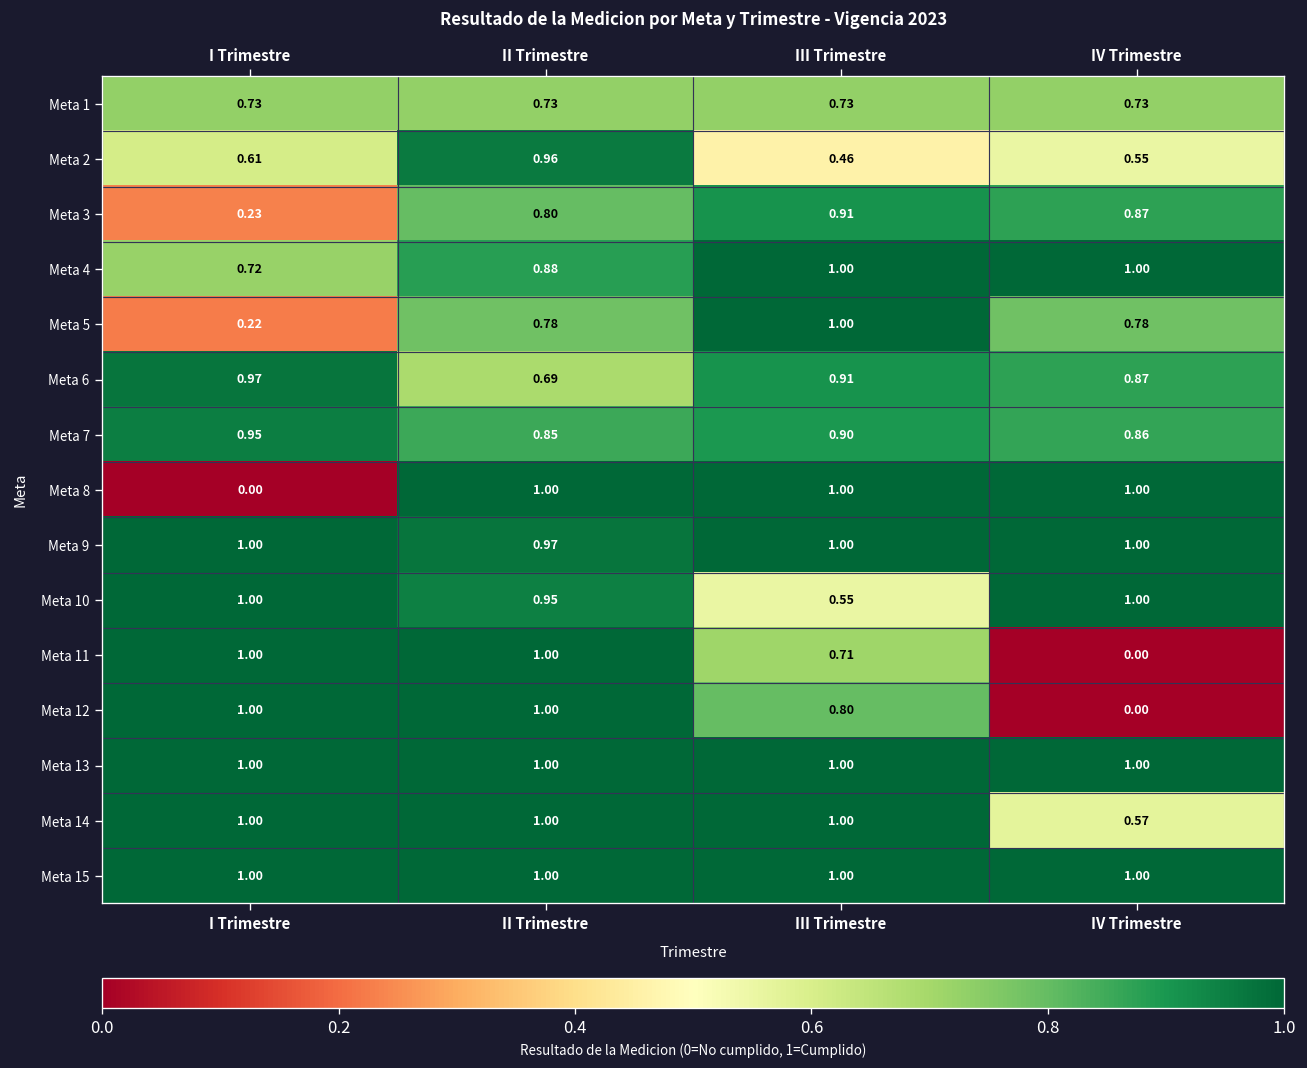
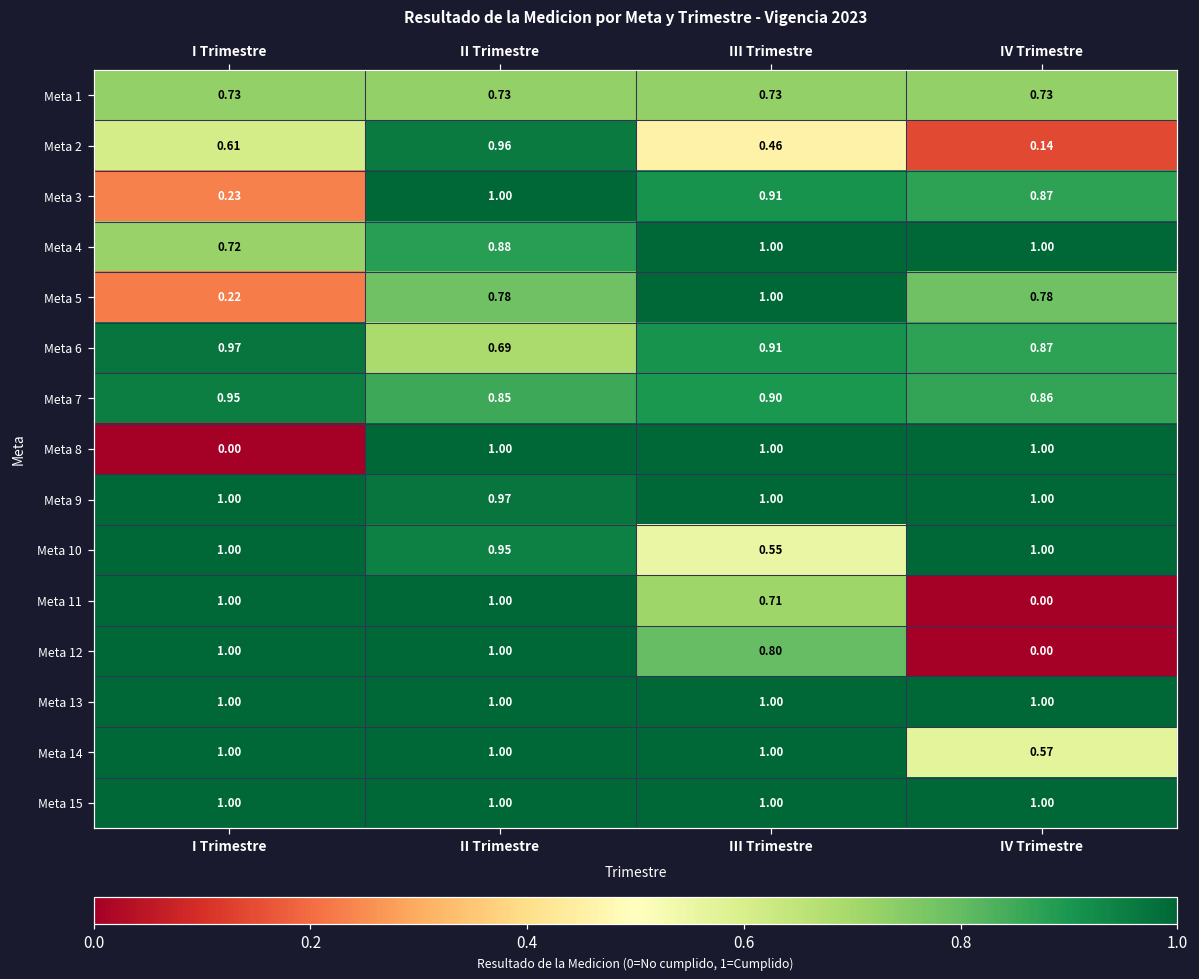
Meta 2, IV Trimestre: 0.55 -> 0.14
Meta 3, II Trimestre: 0.80 -> 1.00
